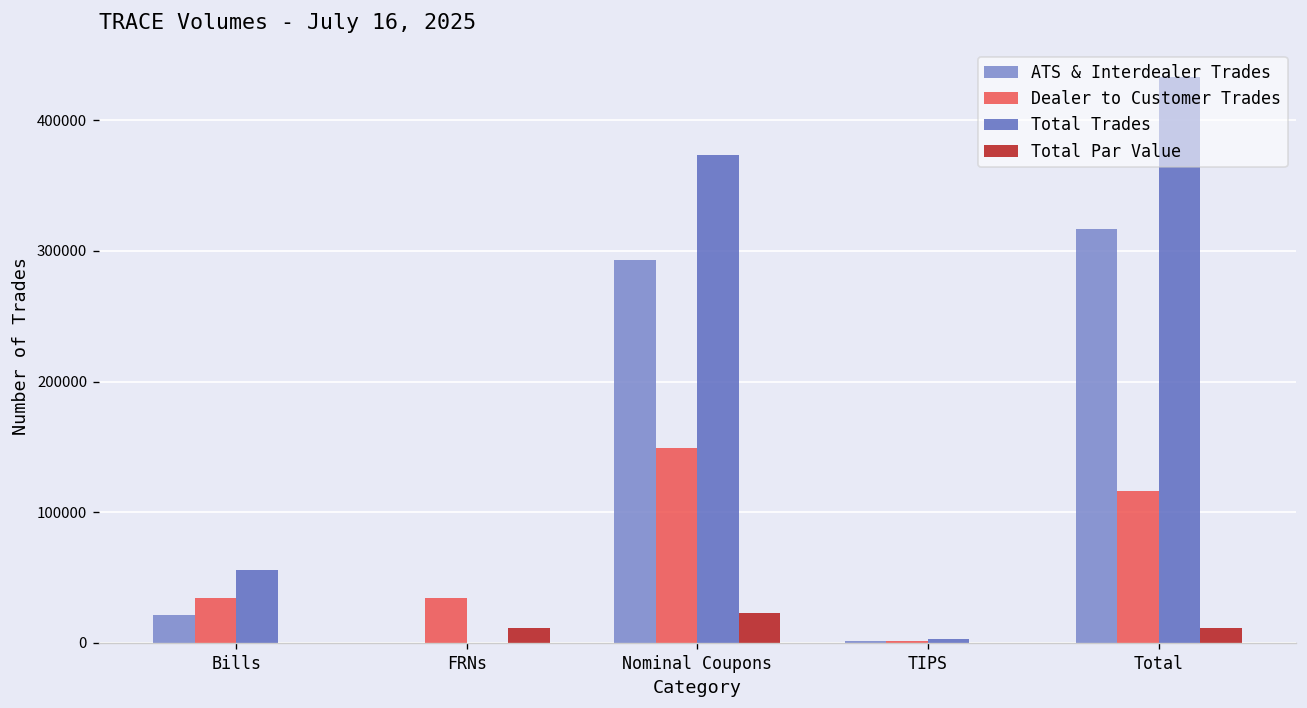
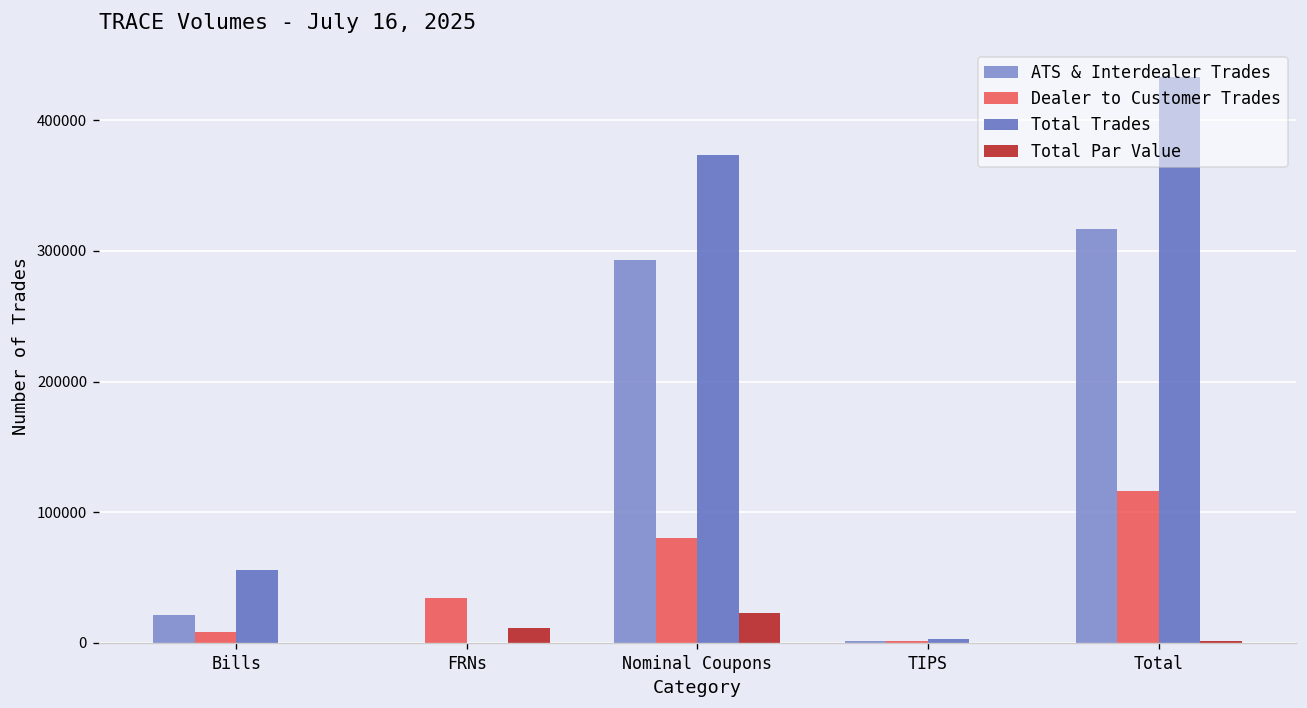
Dealer to Customer Trades, Bills: 34000 -> 9000
Dealer to Customer Trades, Nominal Coupons: 149000 -> 81000
Total Par Value, Total: 12000 -> 1000
